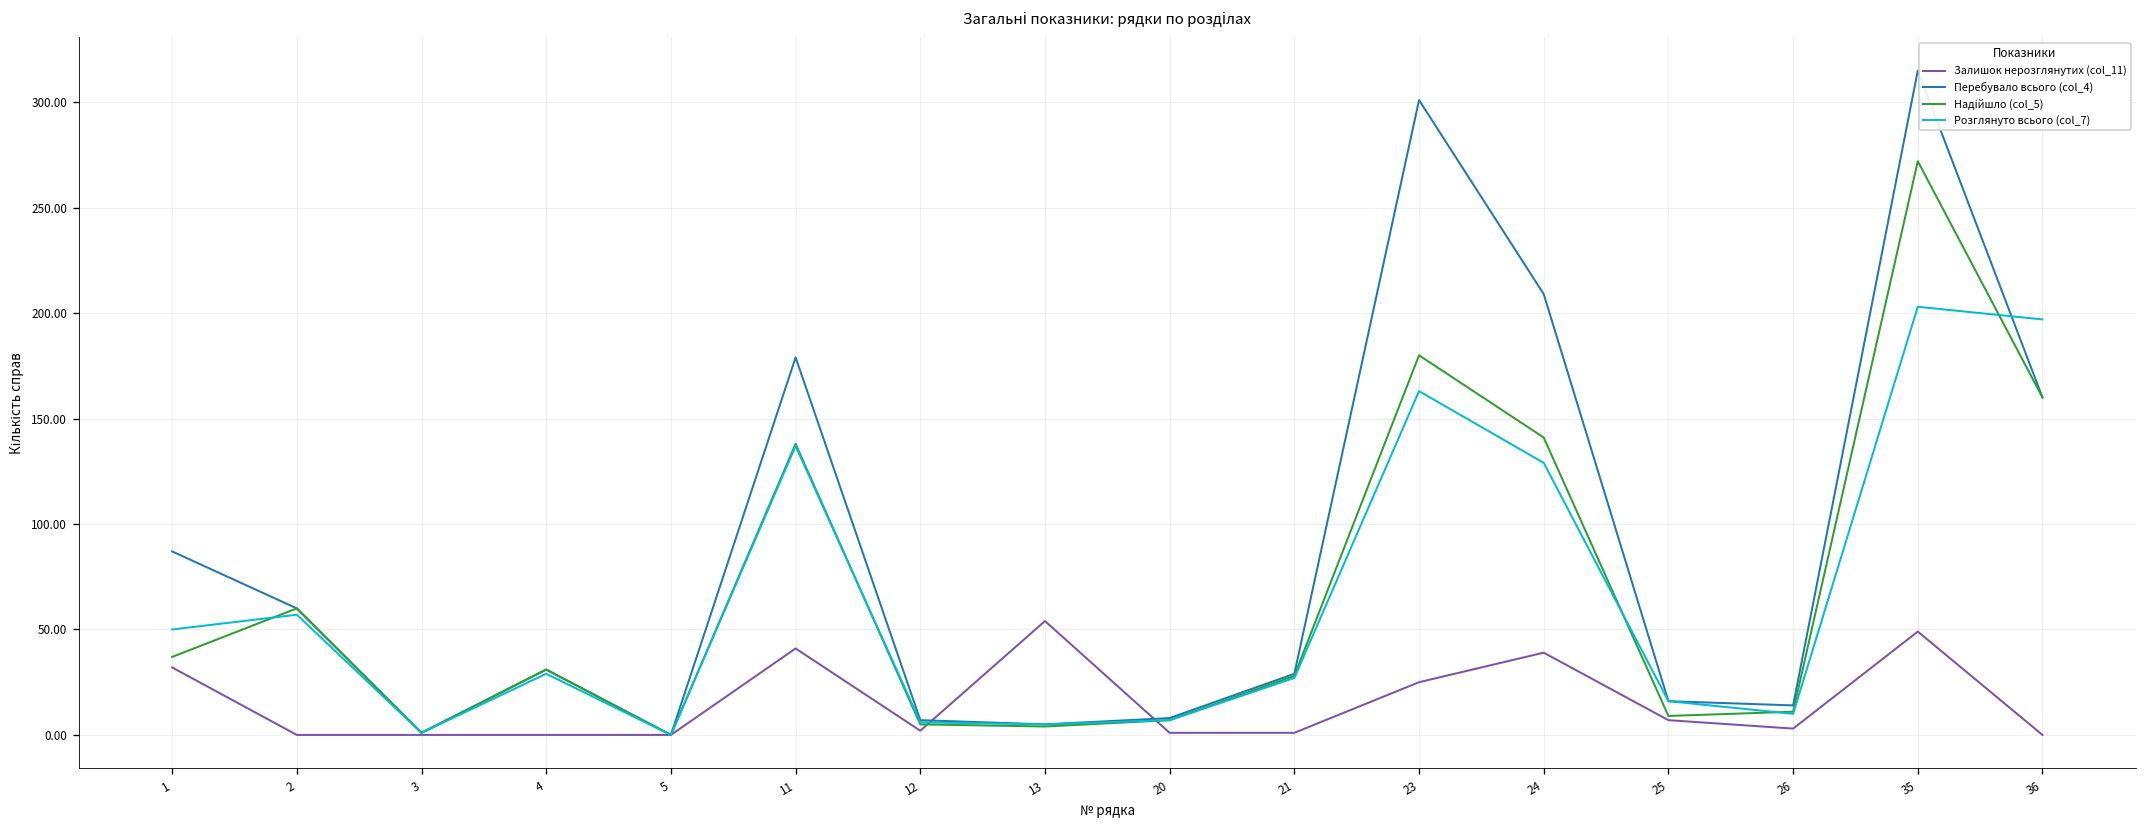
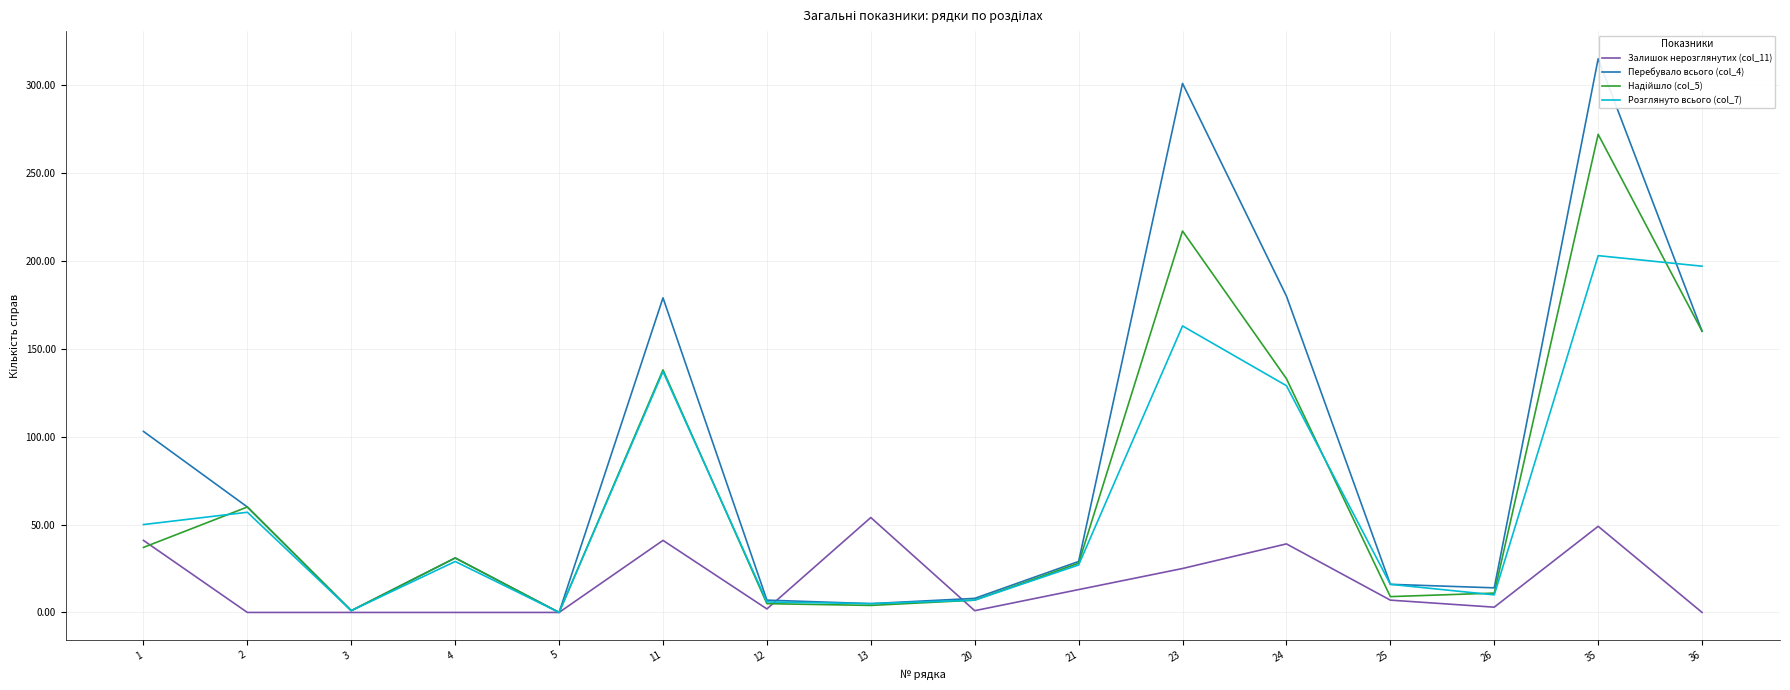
Залишок нерозглянутих (col_11), 1: 32 -> 41
Перебувало всього (col_4), 1: 87 -> 103
Залишок нерозглянутих (col_11), 21: 1 -> 13
Надійшло (col_5), 23: 180 -> 217
Перебувало всього (col_4), 24: 209 -> 180
Надійшло (col_5), 24: 141 -> 133
